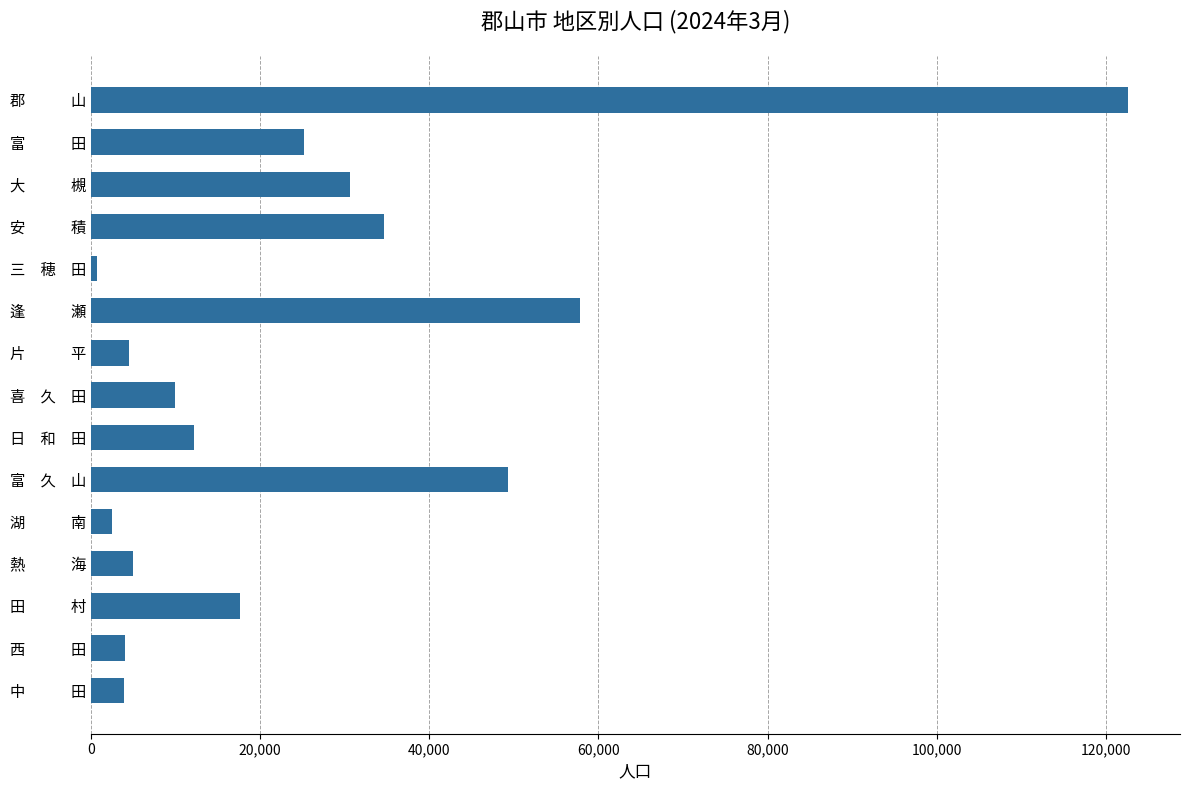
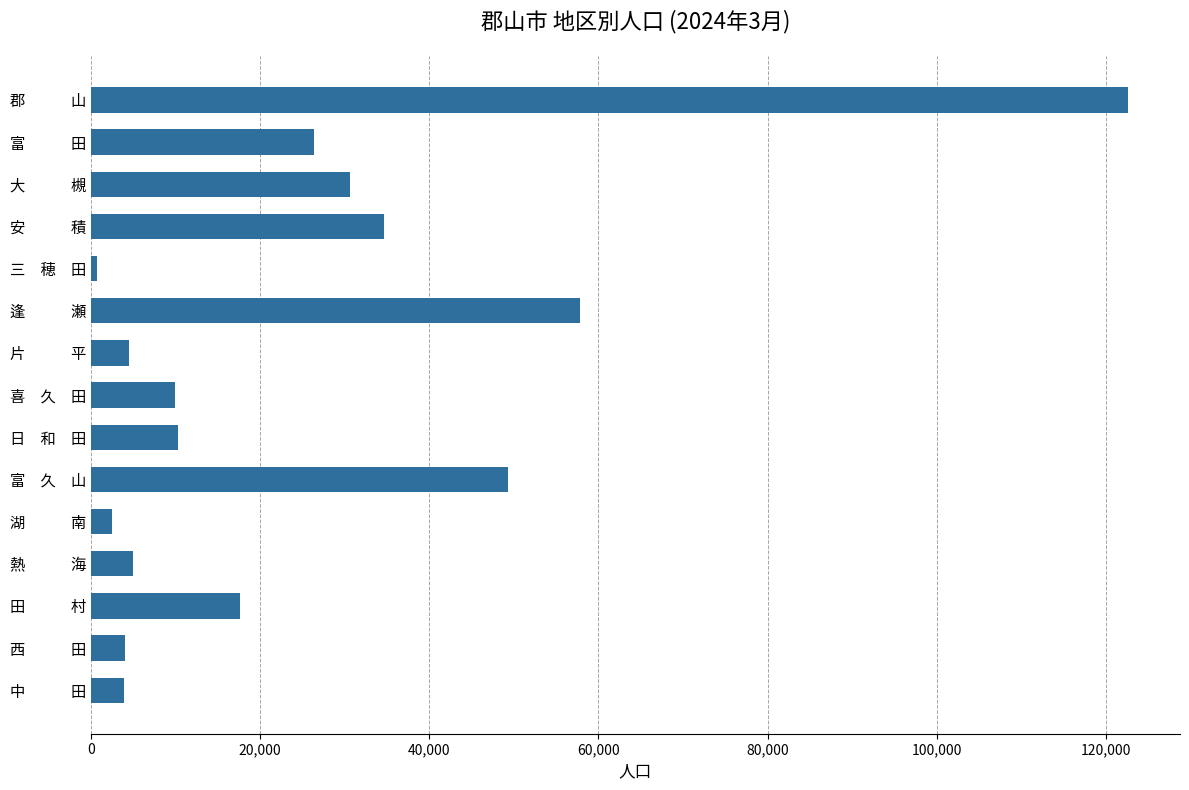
富 田: 25,000 -> 26,000
日 和 田: 12,000 -> 10,000
